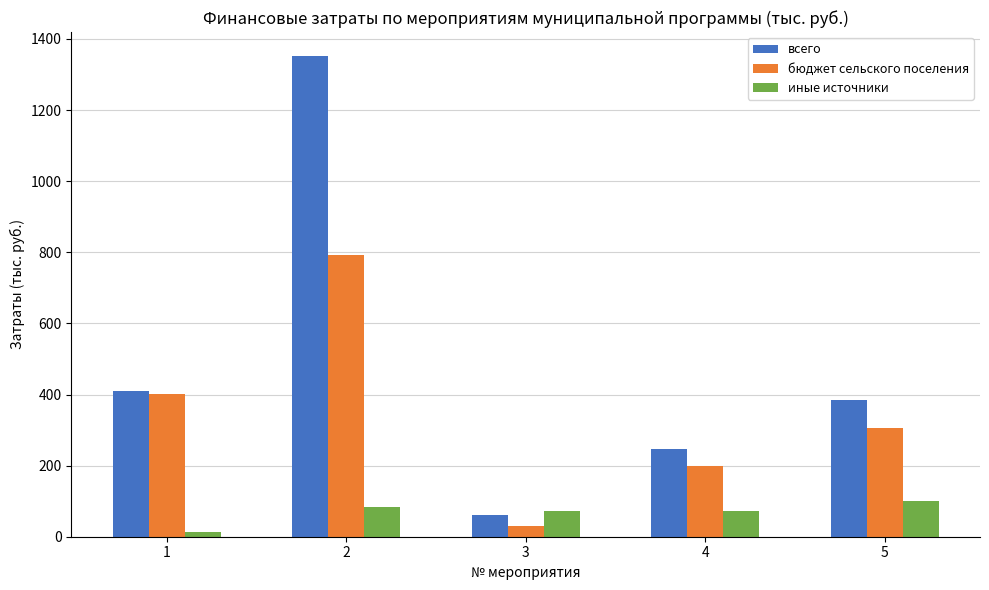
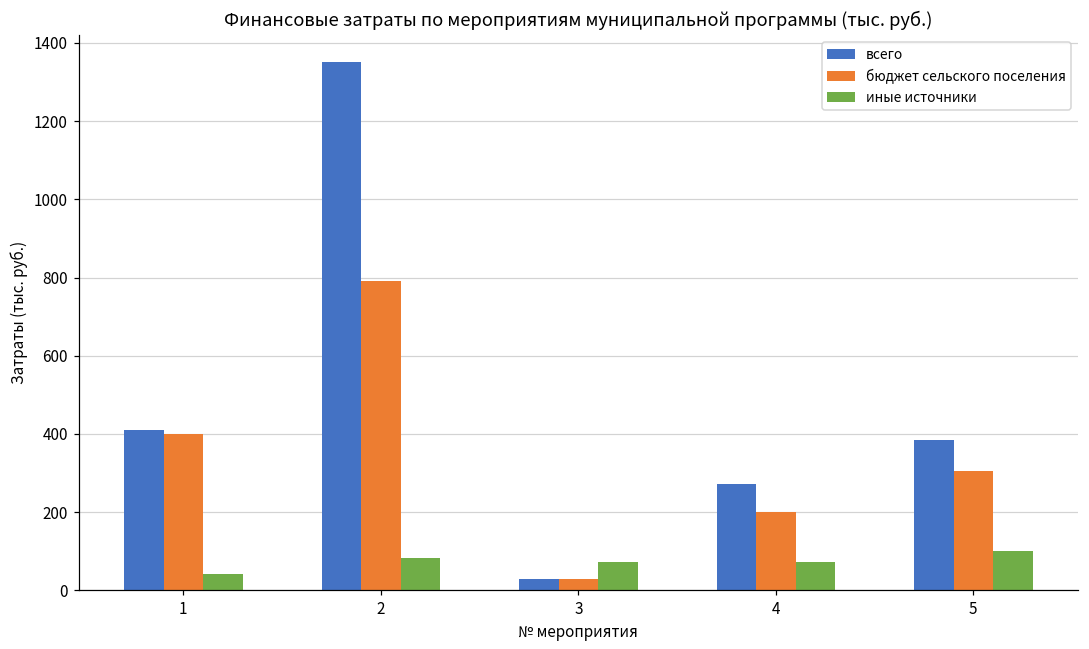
иные источники, 1: 10 -> 40
всего, 3: 60 -> 30
всего, 4: 250 -> 270
